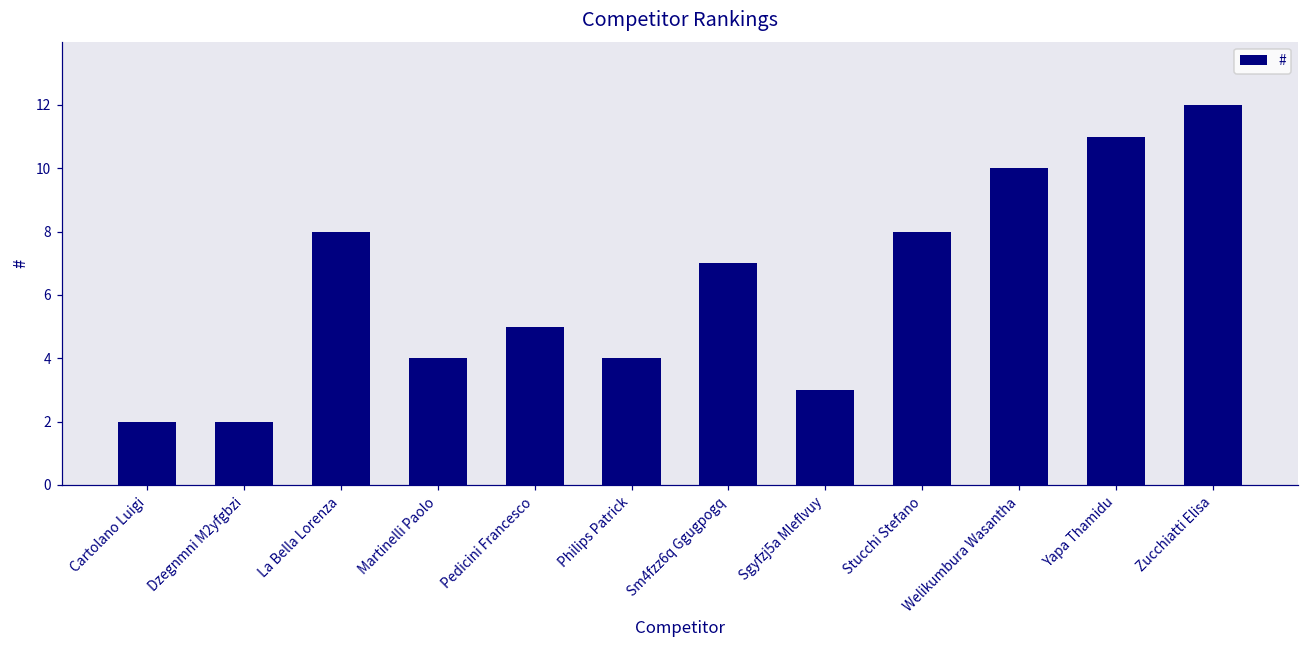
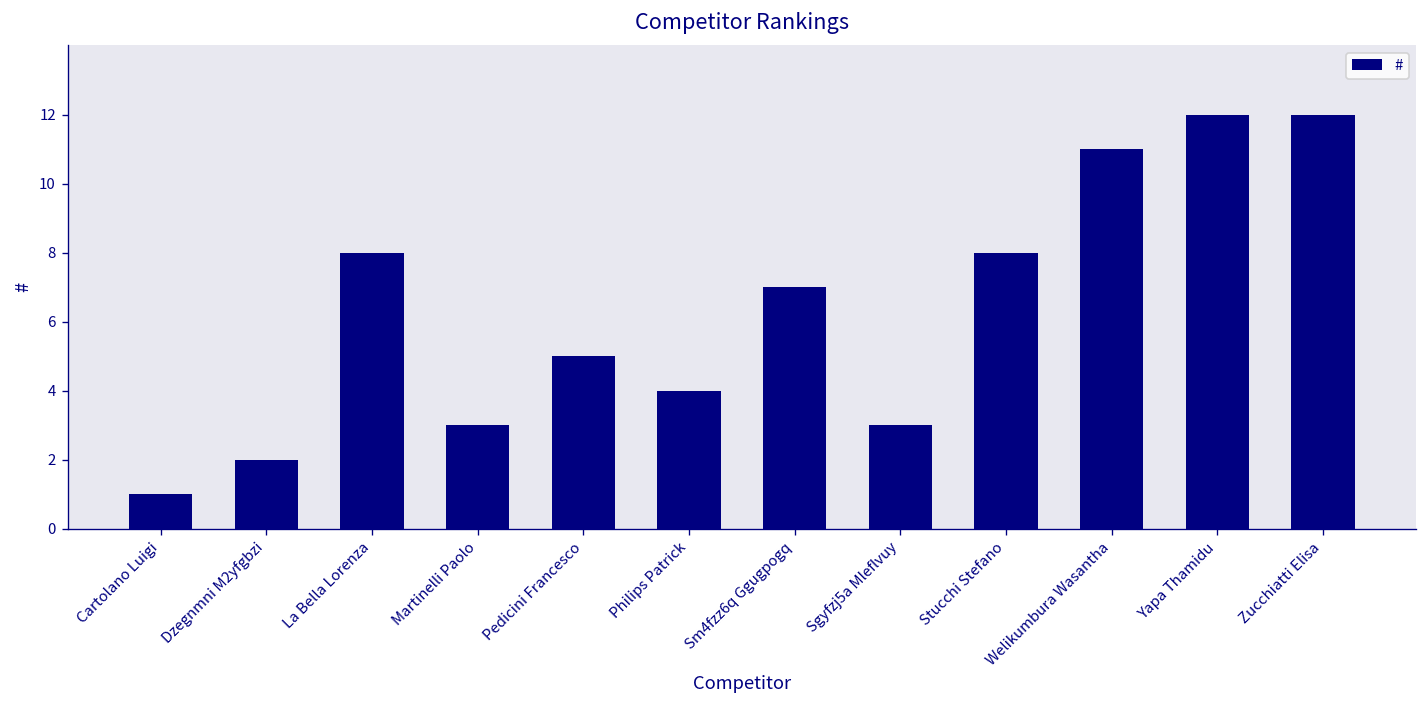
Cartolano Luigi: 2 -> 1
Martinelli Paolo: 4 -> 3
Welikumbura Wasantha: 10 -> 11
Yapa Thamidu: 11 -> 12
